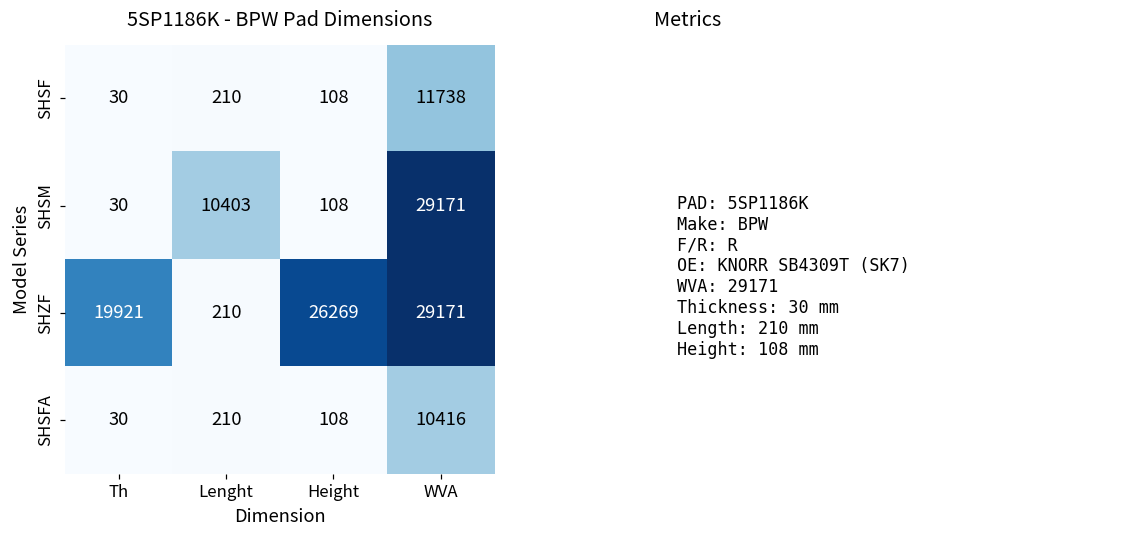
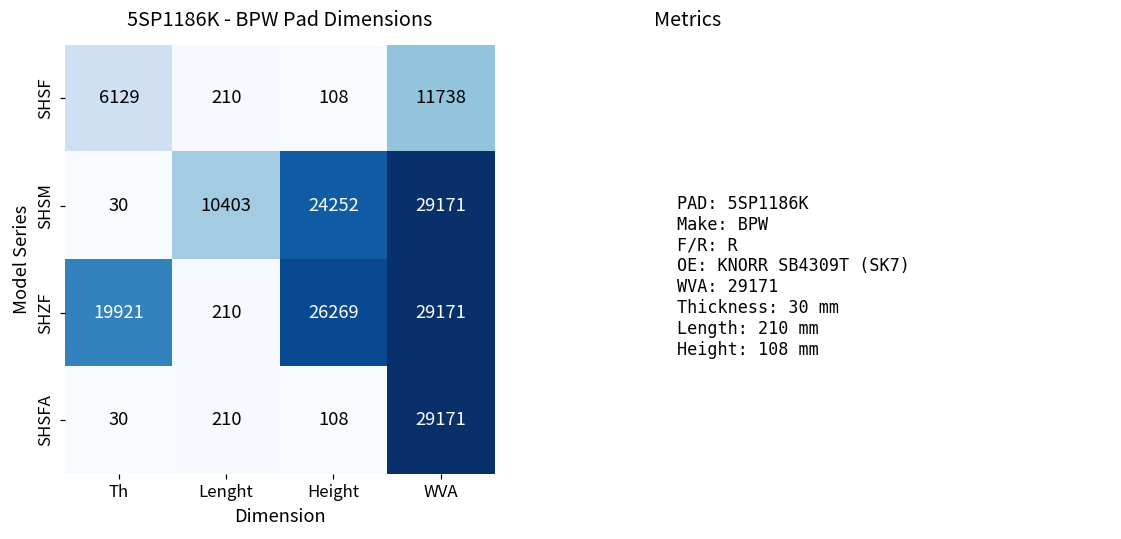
SHSF, Th: 30 -> 6129
SHSM, Height: 108 -> 24252
SHSFA, WVA: 10416 -> 29171
